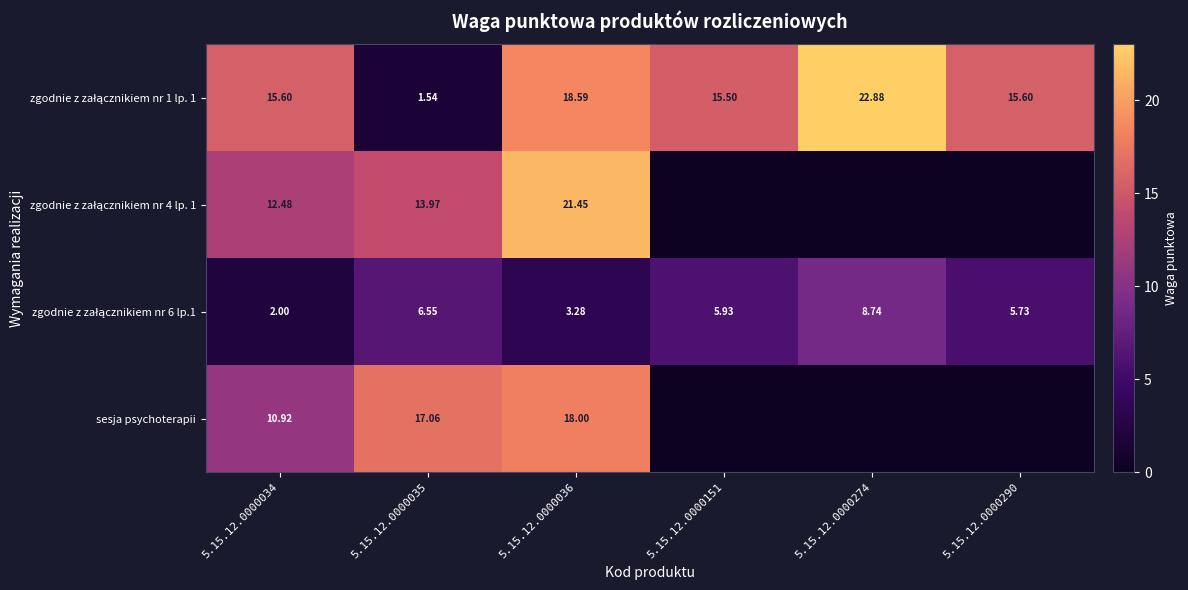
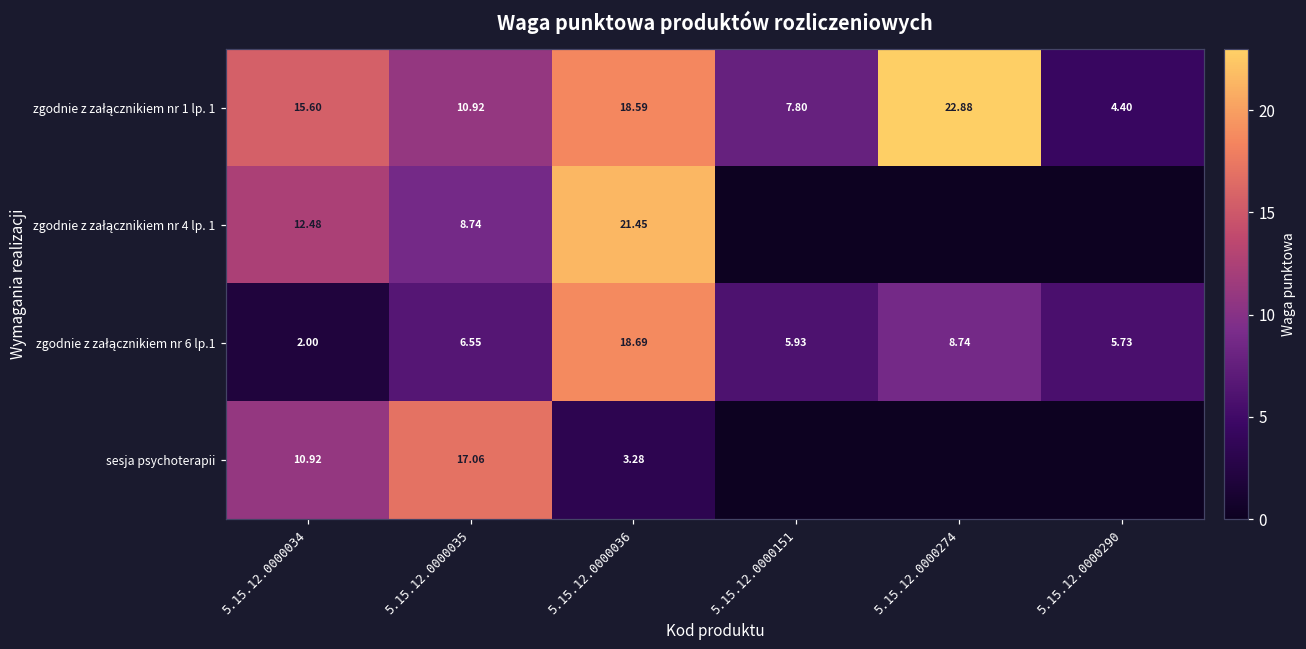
zgodnie z załącznikiem nr 1 lp. 1, 5.15.12.0000035: 1.54 -> 10.92
zgodnie z załącznikiem nr 1 lp. 1, 5.15.12.0000151: 15.50 -> 7.80
zgodnie z załącznikiem nr 1 lp. 1, 5.15.12.0000290: 15.60 -> 4.40
zgodnie z załącznikiem nr 4 lp. 1, 5.15.12.0000035: 13.97 -> 8.74
zgodnie z załącznikiem nr 6 lp.1, 5.15.12.0000036: 3.28 -> 18.69
sesja psychoterapii, 5.15.12.0000036: 18.00 -> 3.28
